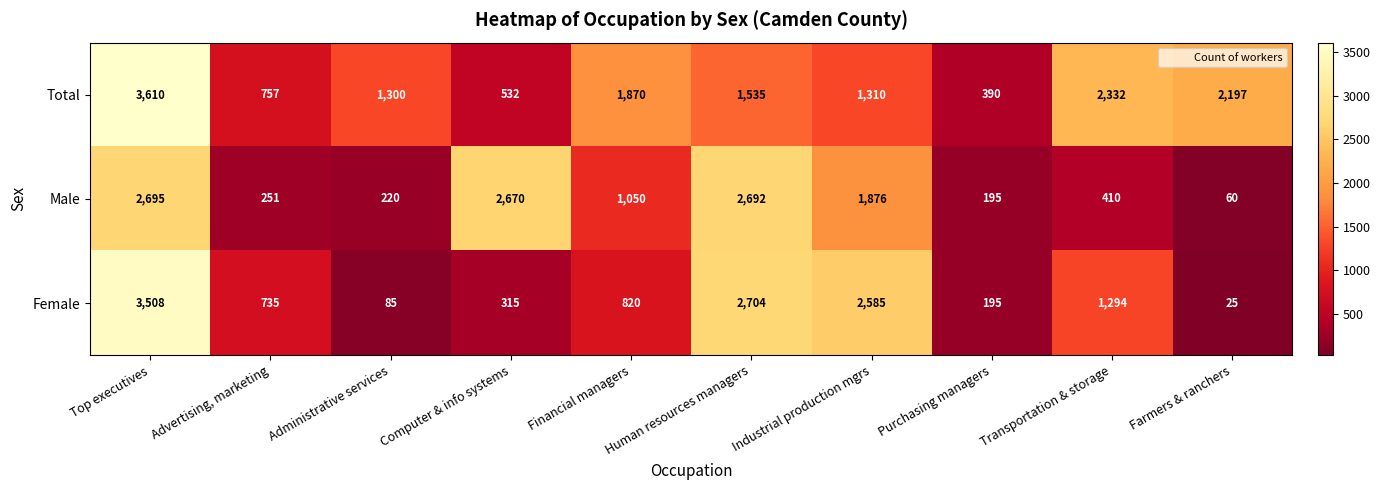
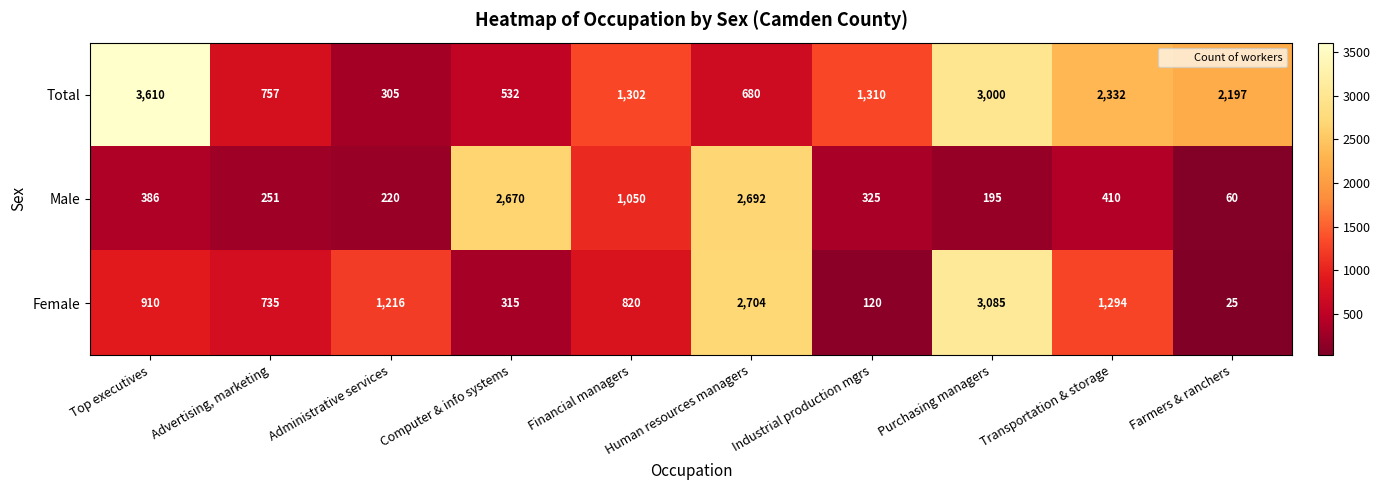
Total, Administrative services: 1,300 -> 305
Total, Financial managers: 1,870 -> 1,302
Total, Human resources managers: 1,535 -> 680
Total, Purchasing managers: 390 -> 3,000
Male, Top executives: 2,695 -> 386
Male, Industrial production mgrs: 1,876 -> 325
Female, Top executives: 3,508 -> 910
Female, Administrative services: 85 -> 1,216
Female, Industrial production mgrs: 2,585 -> 120
Female, Purchasing managers: 195 -> 3,085
